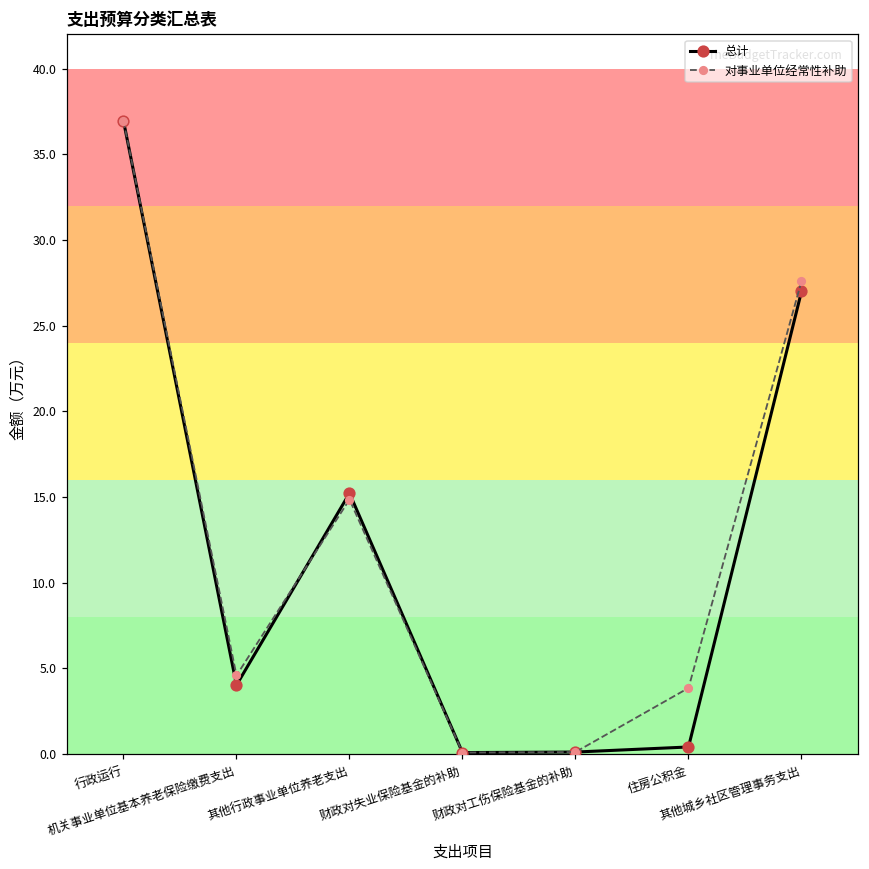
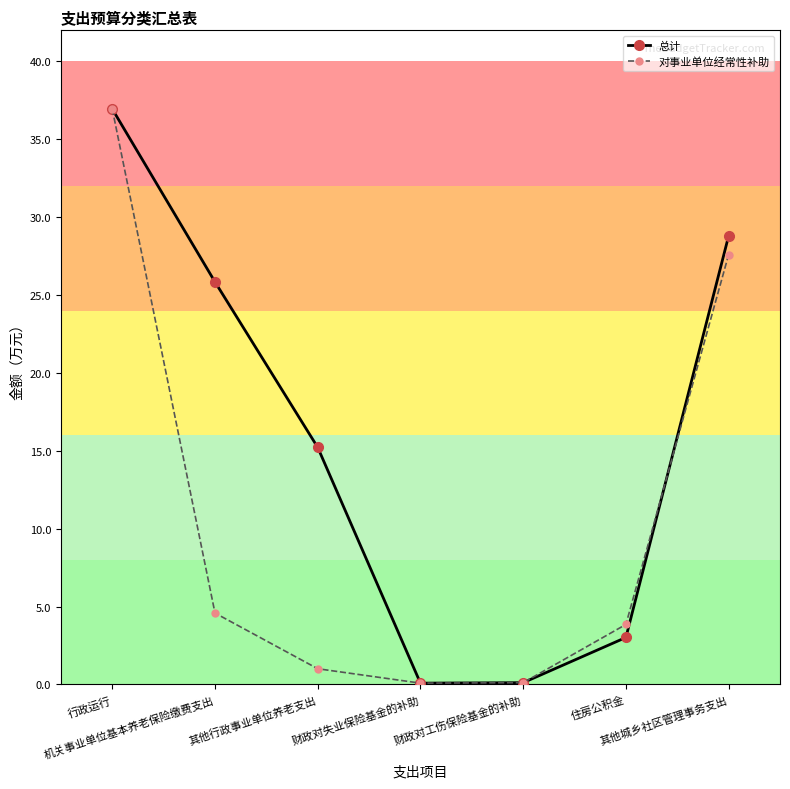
总计, 机关事业单位基本养老保险缴费支出: 4.0 -> 25.8
对事业单位经常性补助, 其他行政事业单位养老支出: 14.9 -> 1.0
总计, 住房公积金: 0.4 -> 3.0
总计, 其他城乡社区管理事务支出: 27.0 -> 28.8
